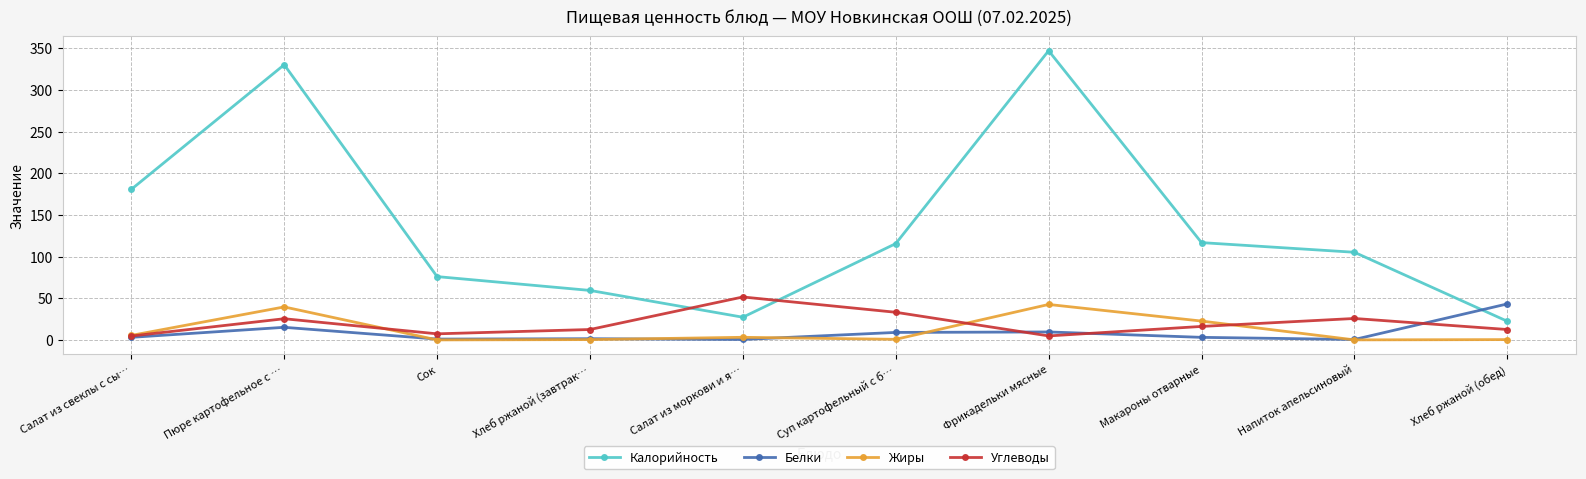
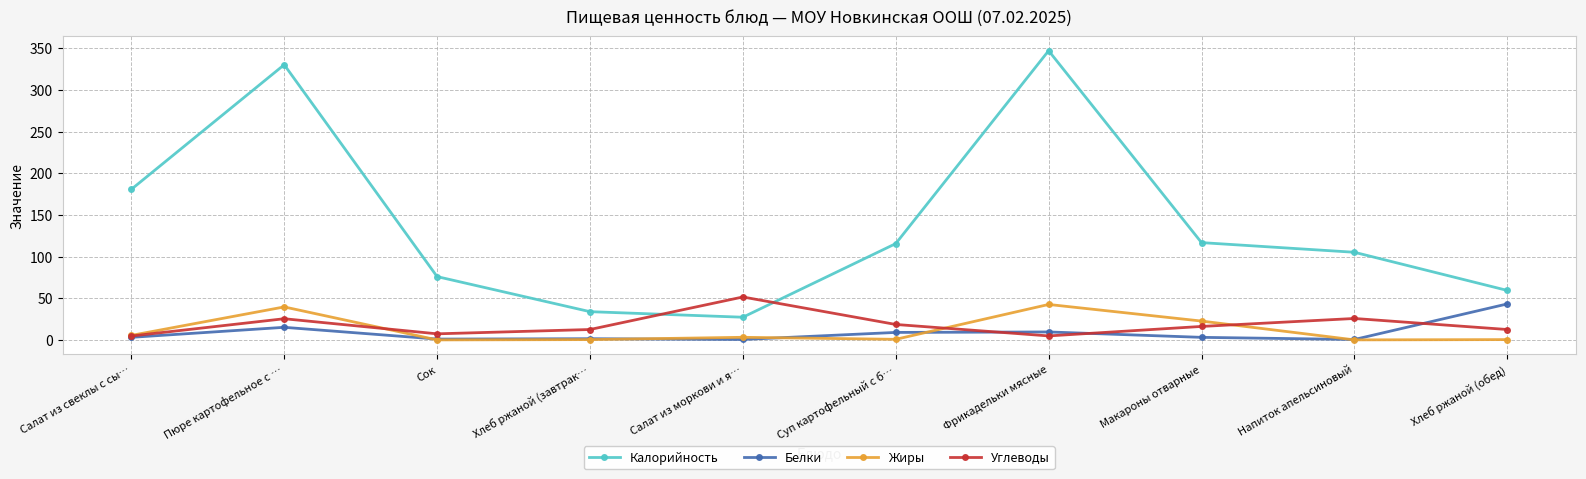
Калорийность, Хлеб ржаной (завтрак…: 60 -> 30
Углеводы, Суп картофельный с б…: 30 -> 20
Калорийность, Хлеб ржаной (обед): 20 -> 60
